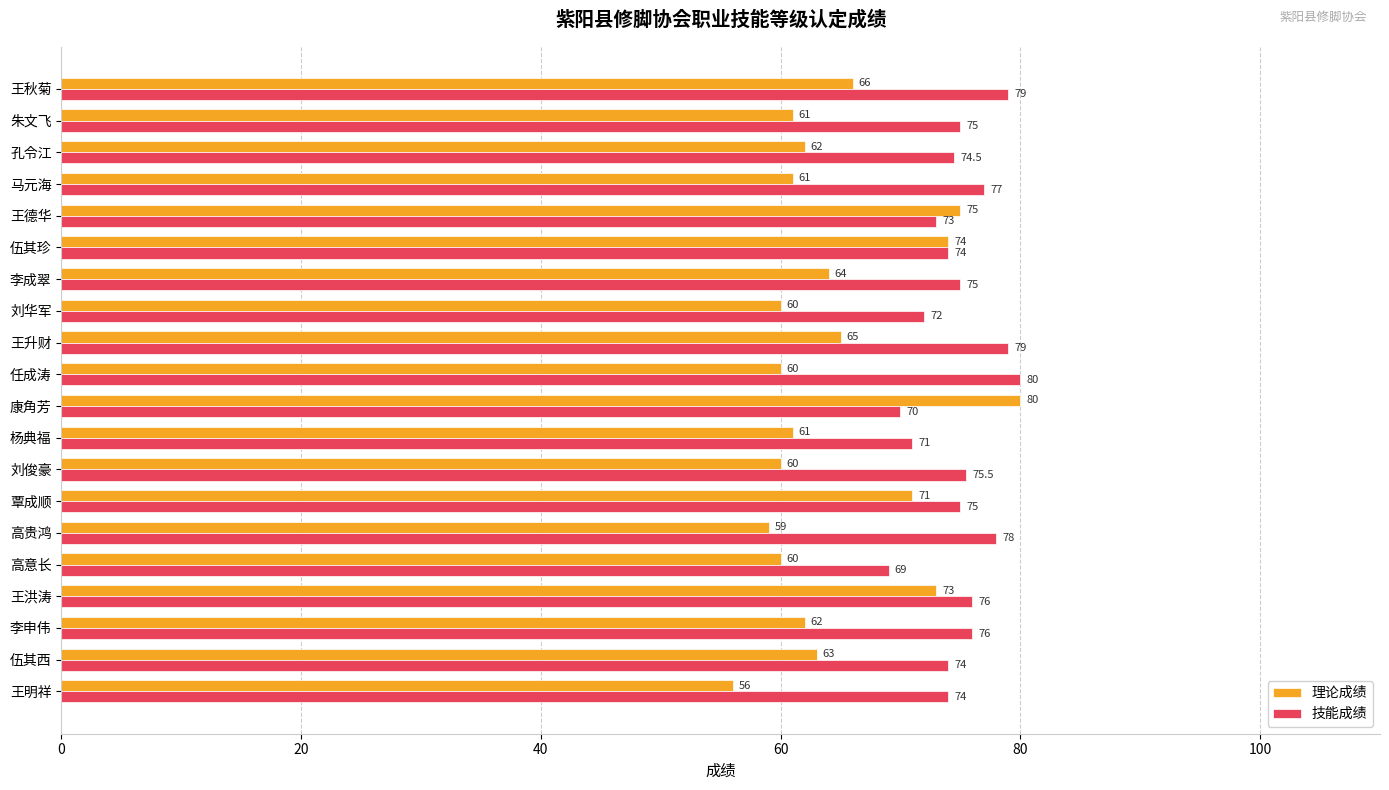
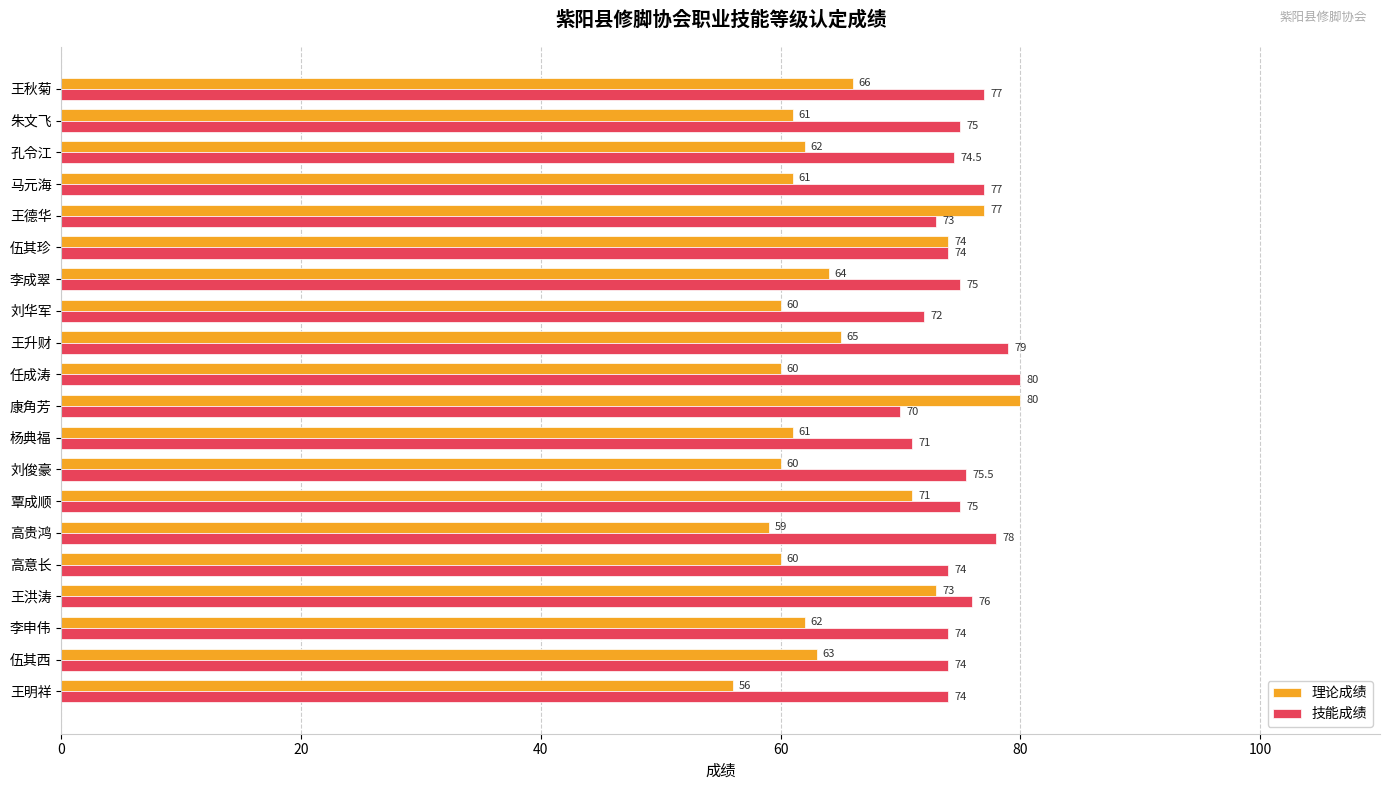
技能成绩, 王秋菊: 79 -> 77
理论成绩, 王德华: 75 -> 77
技能成绩, 高意长: 69 -> 74
技能成绩, 李申伟: 76 -> 74
